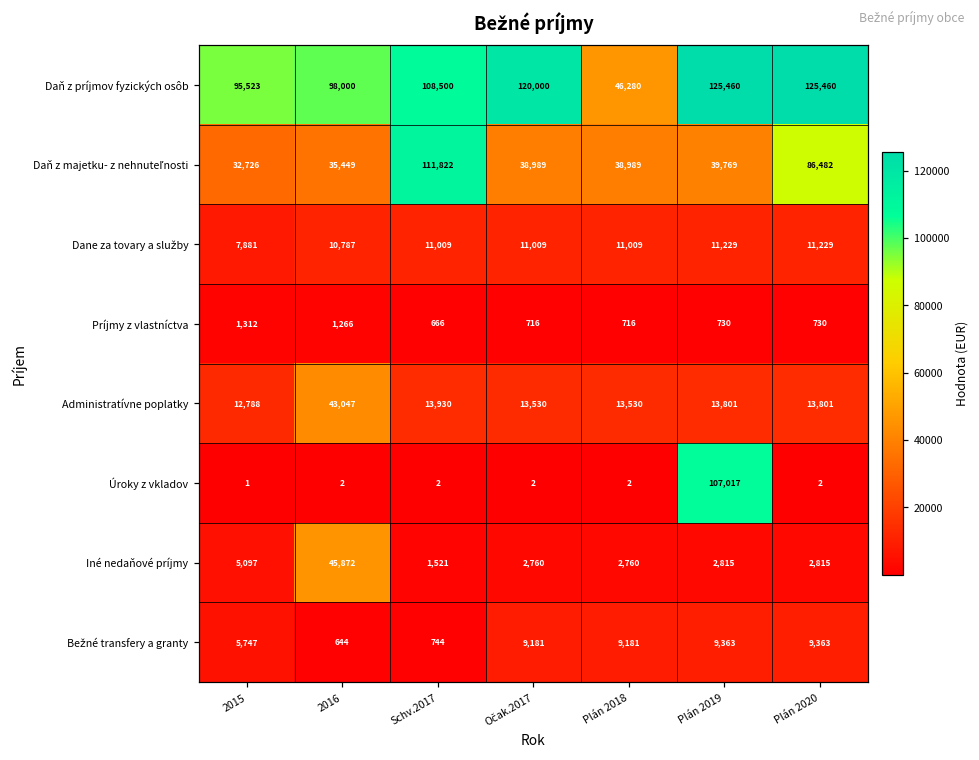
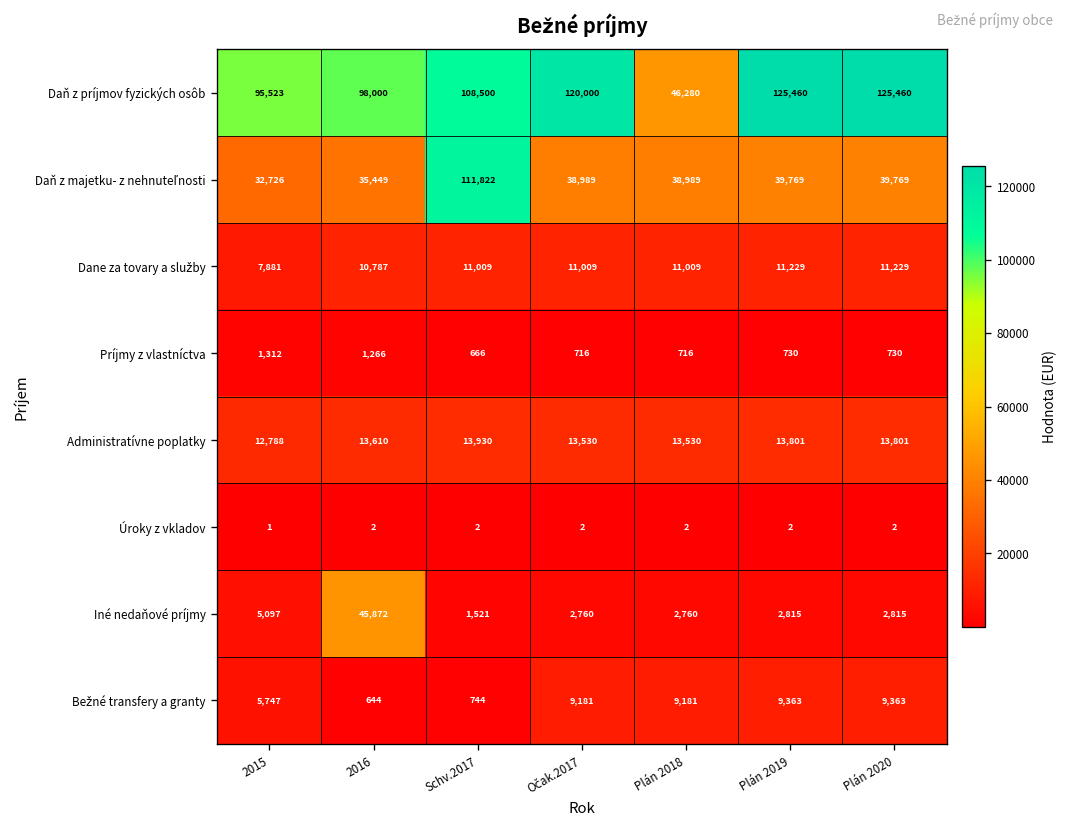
Daň z majetku- z nehnuteľnosti, Plán 2020: 86,482 -> 39,769
Administratívne poplatky, 2016: 43,047 -> 13,610
Úroky z vkladov, Plán 2019: 107,017 -> 2
